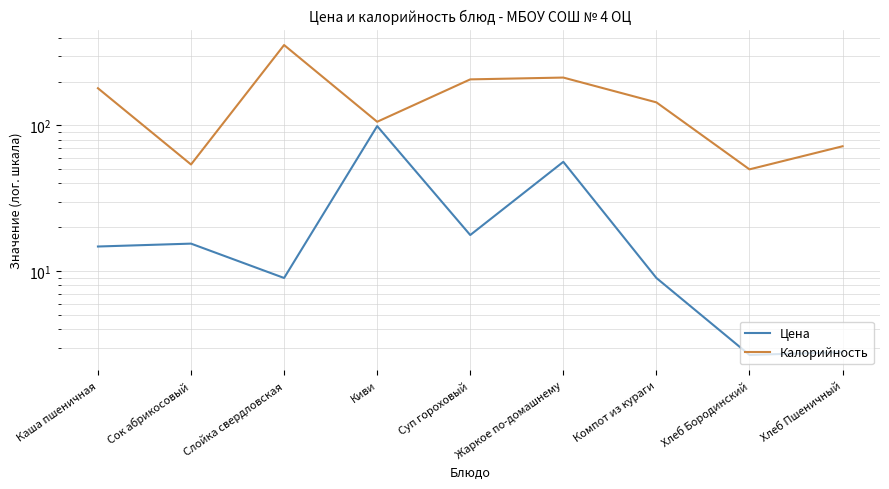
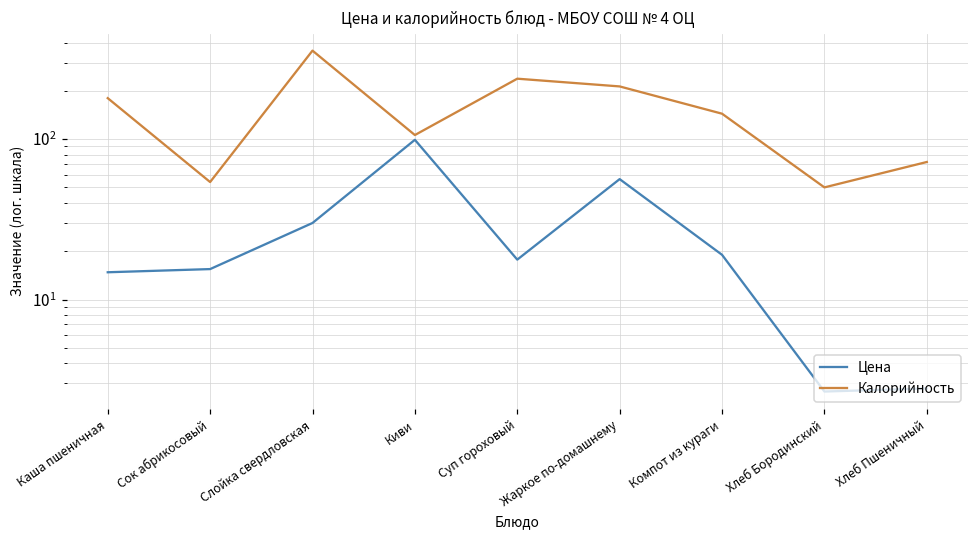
Цена, Слойка свердловская: 9 -> 30
Калорийность, Суп гороховый: 210 -> 240
Цена, Компот из кураги: 9 -> 19
